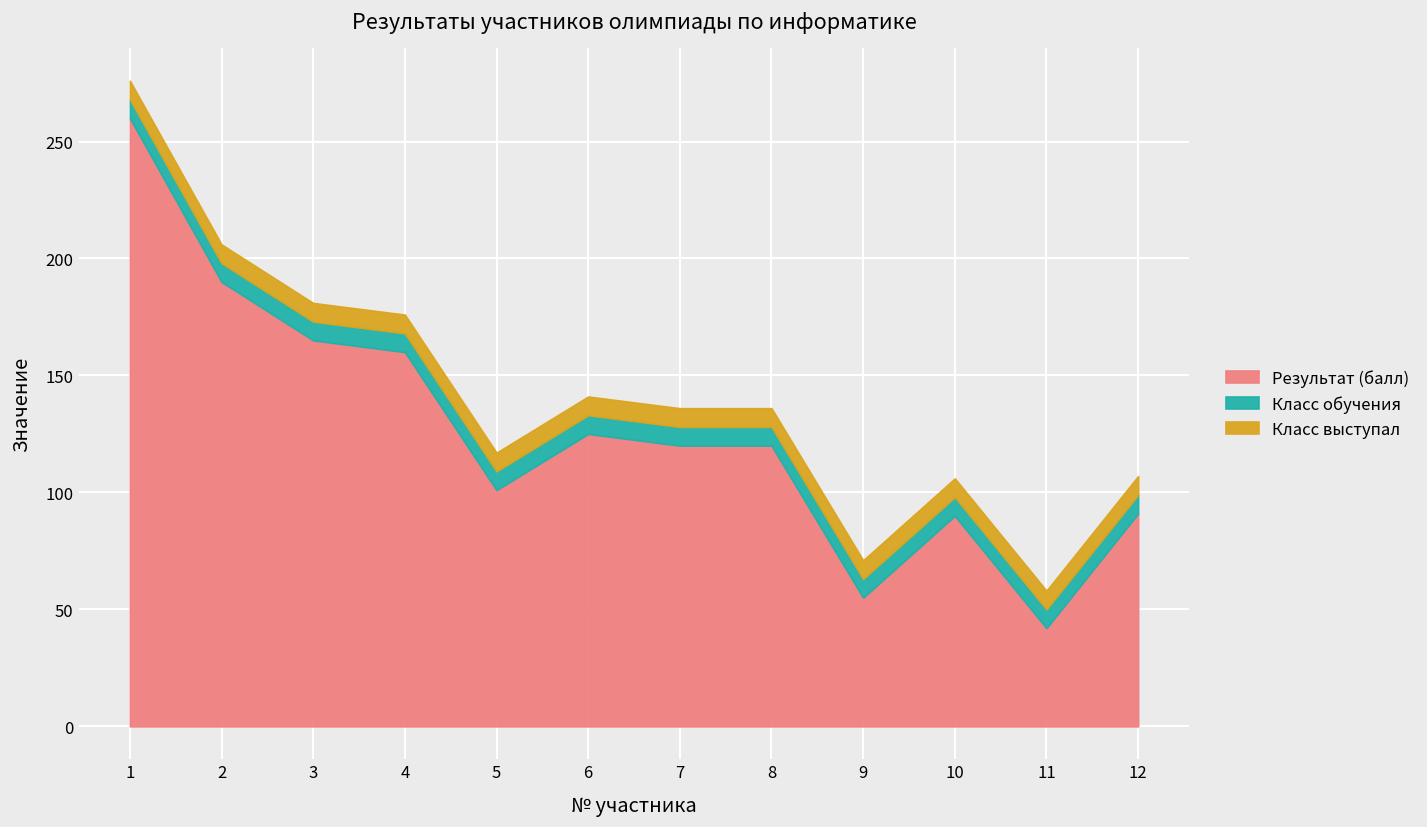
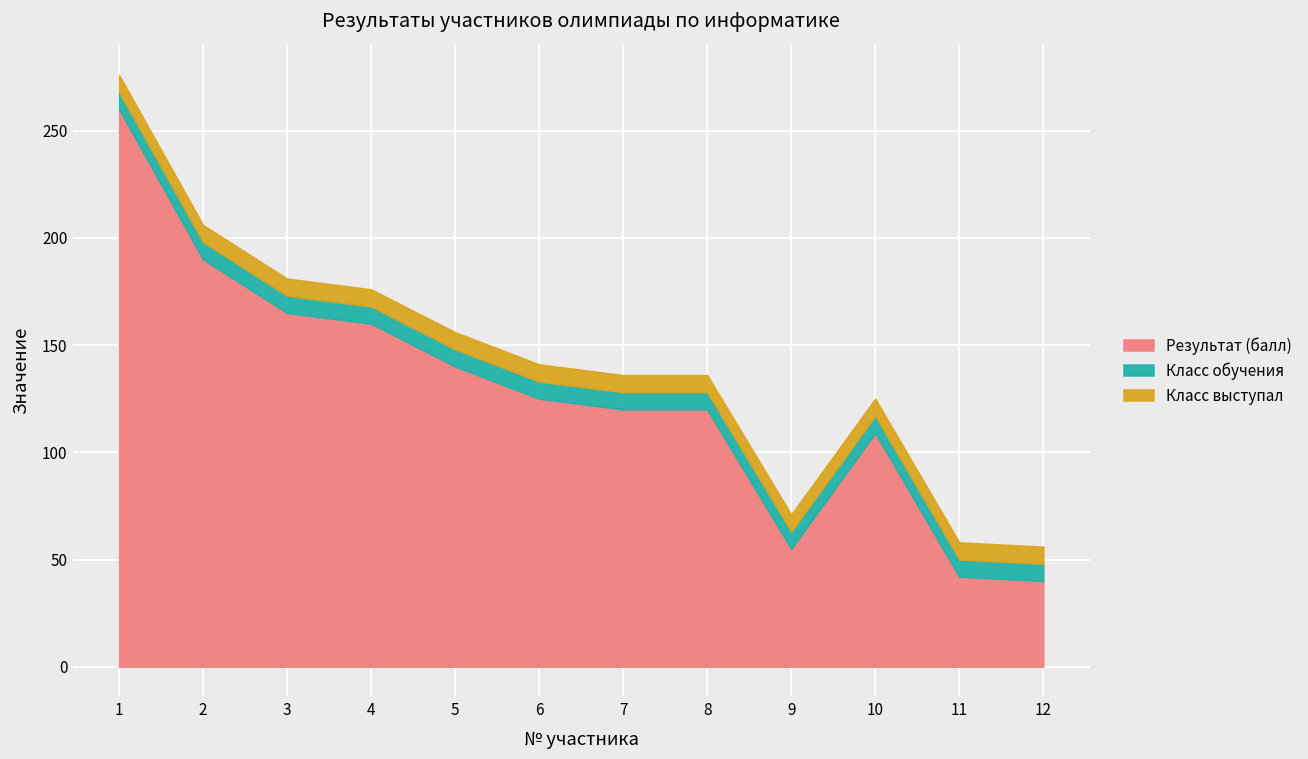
Результат (балл), 5: 101 -> 140
Результат (балл), 10: 90 -> 109
Результат (балл), 12: 91 -> 40
